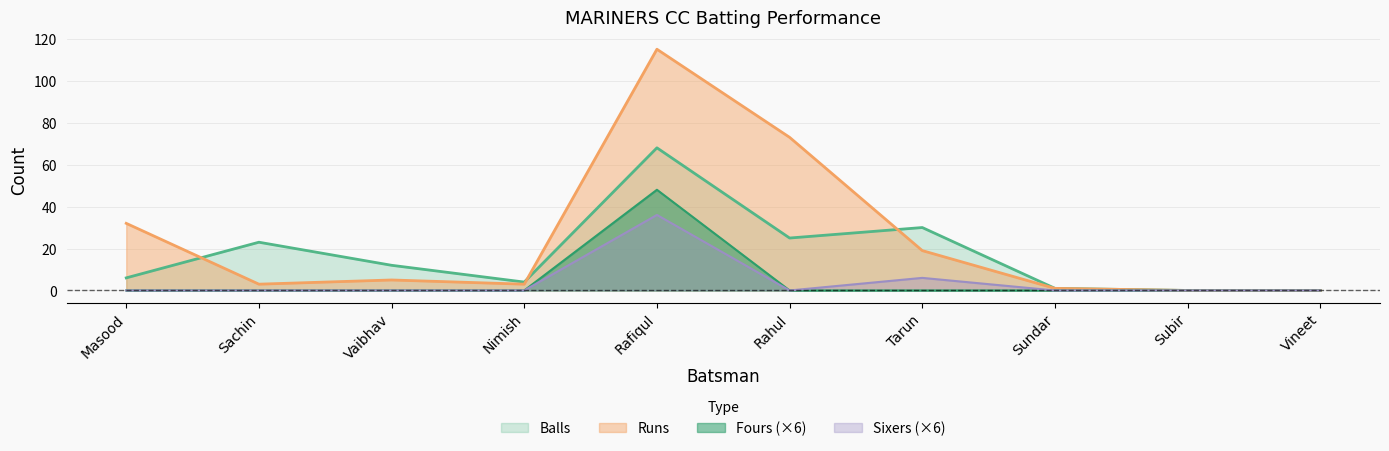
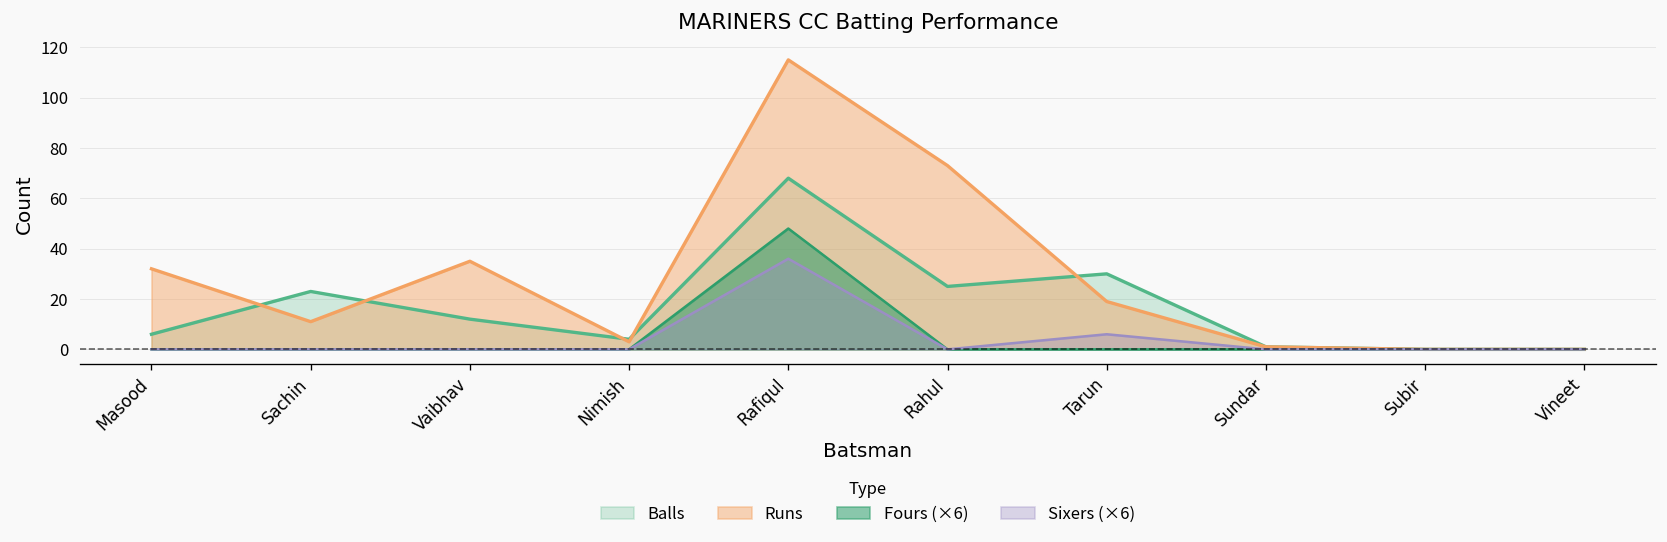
Runs, Sachin: 3 -> 11
Runs, Vaibhav: 5 -> 35
